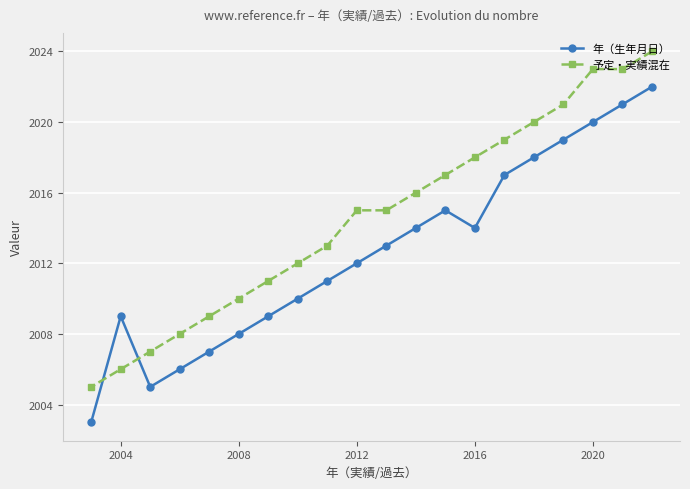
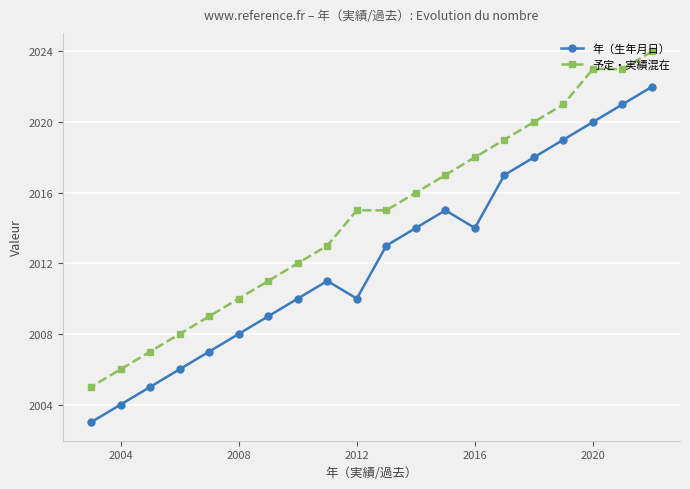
年（生年月日）, 2004: 2009 -> 2004
年（生年月日）, 2012: 2012 -> 2010
